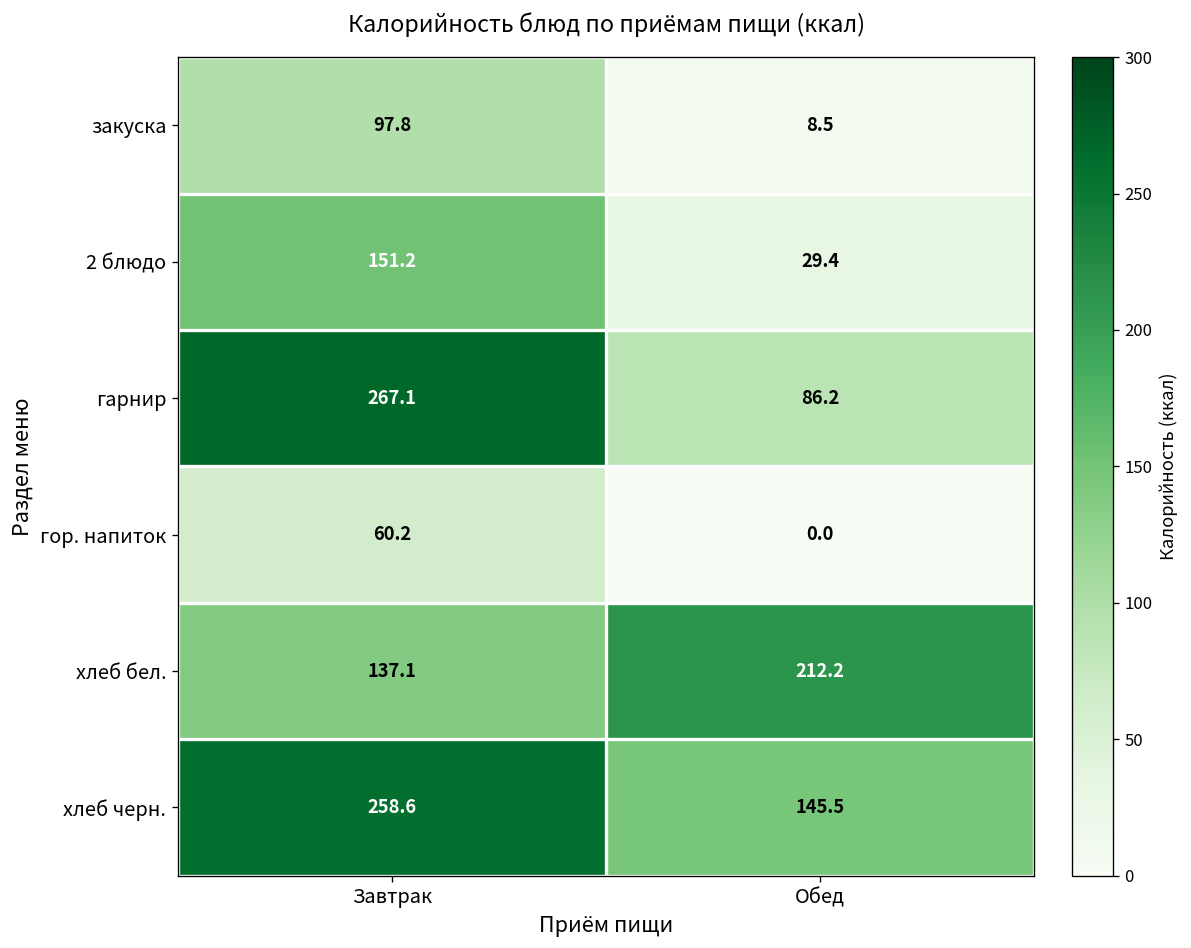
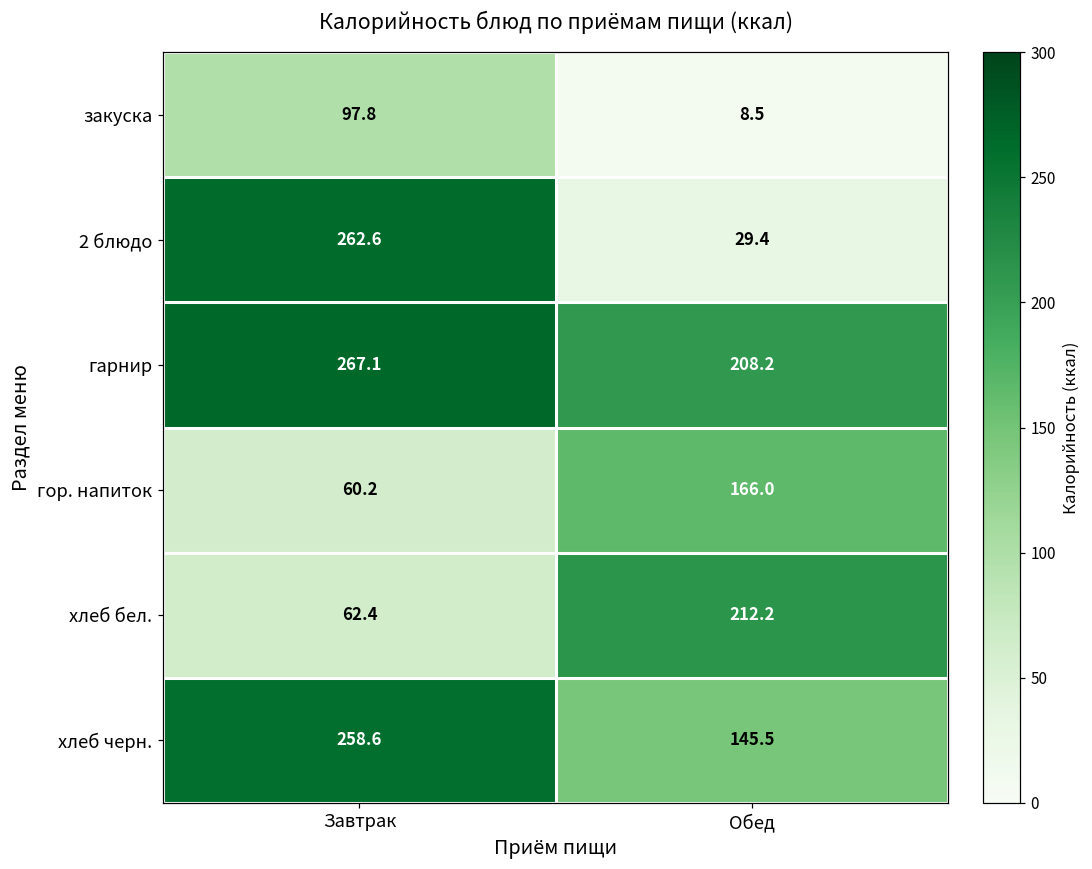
2 блюдо, Завтрак: 151.2 -> 262.6
гарнир, Обед: 86.2 -> 208.2
гор. напиток, Обед: 0.0 -> 166.0
хлеб бел., Завтрак: 137.1 -> 62.4
